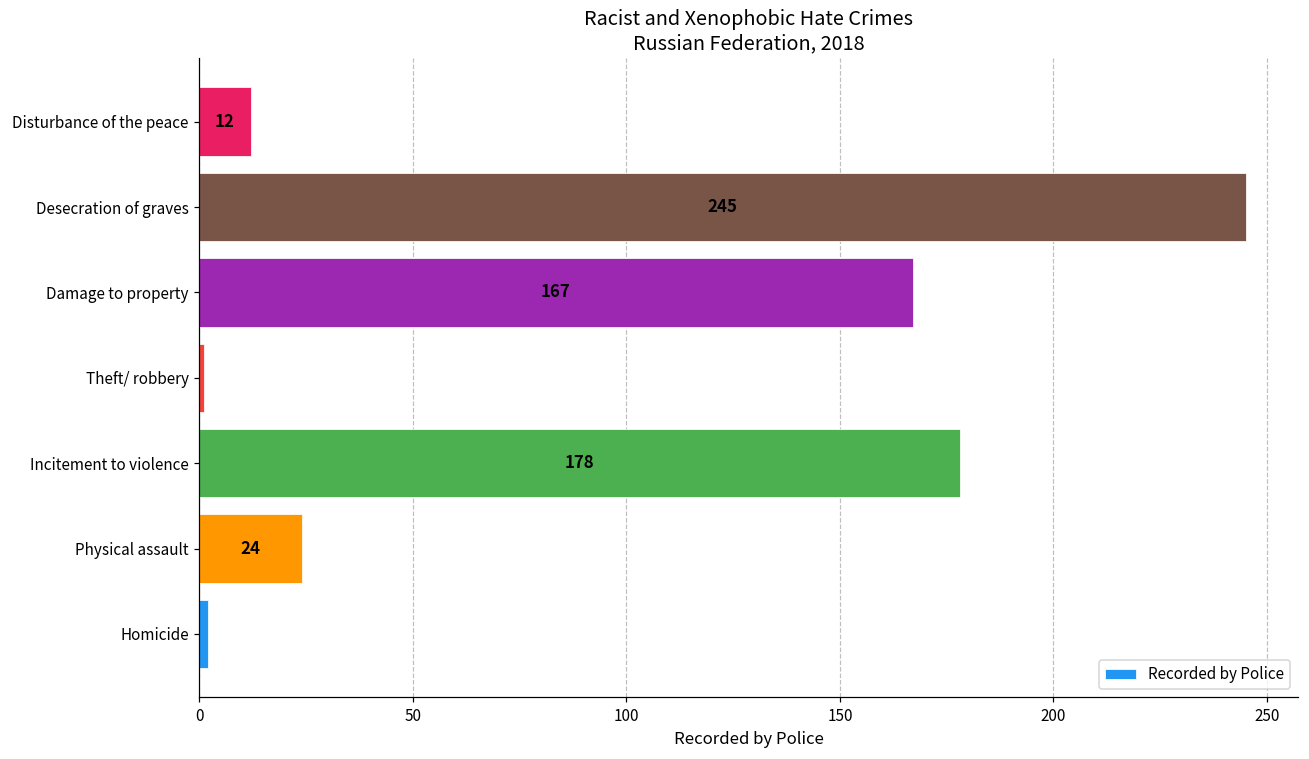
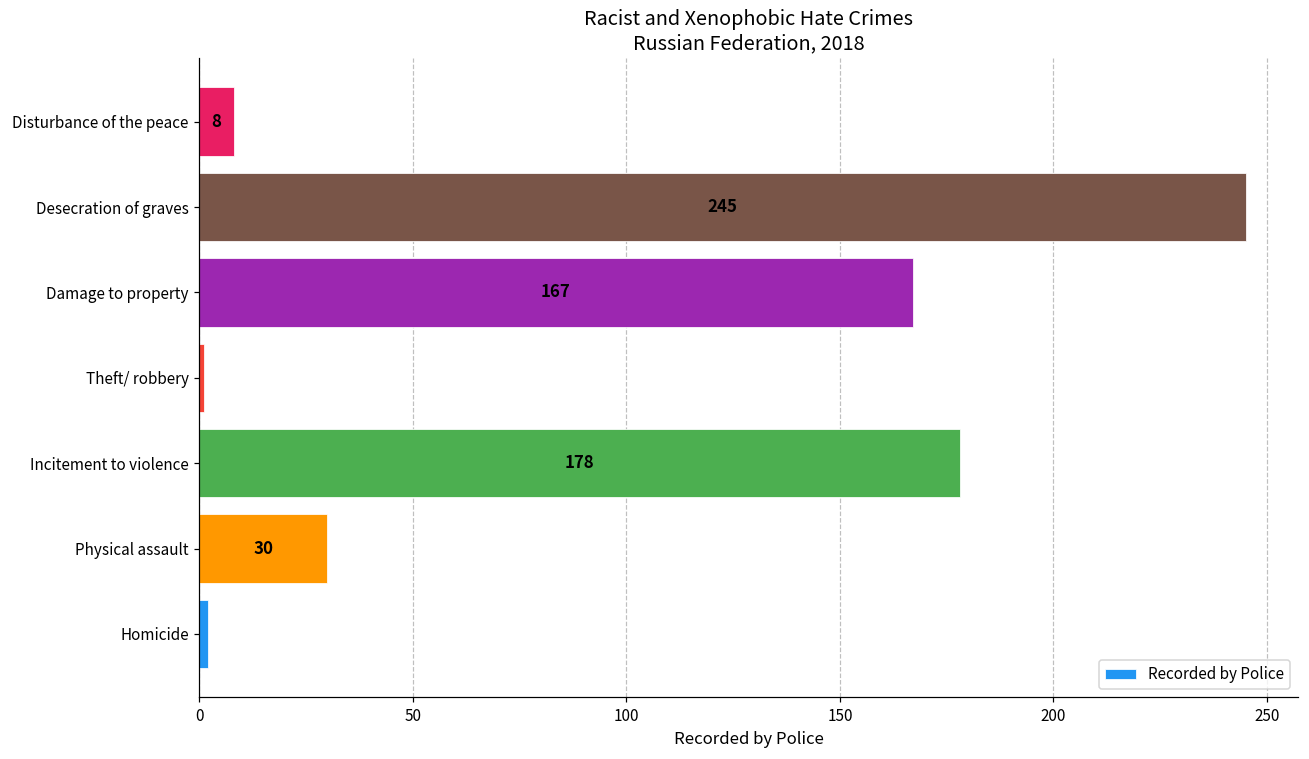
Disturbance of the peace: 12 -> 8
Physical assault: 24 -> 30
